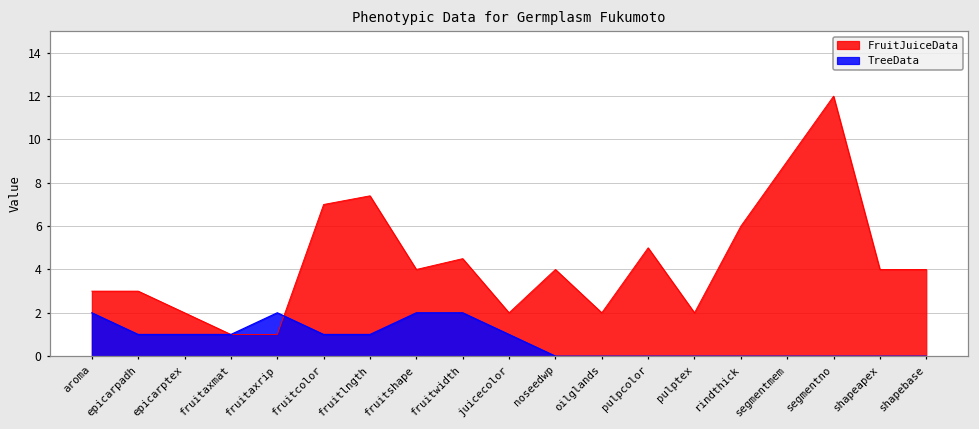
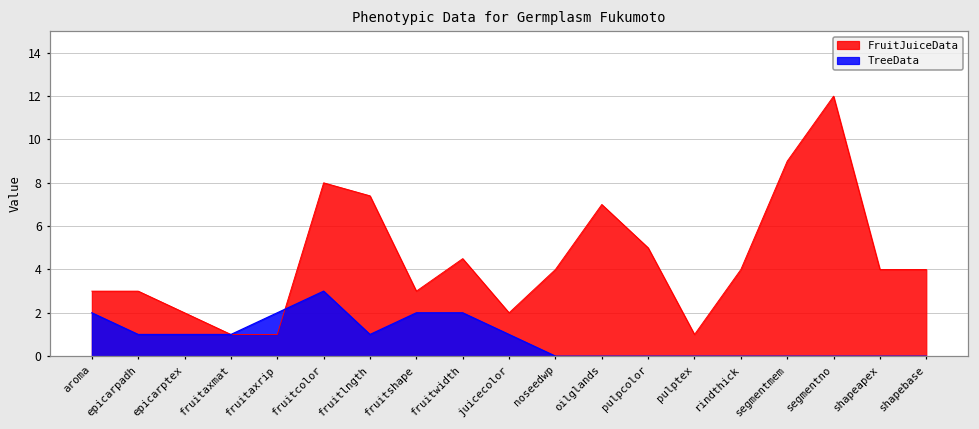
FruitJuiceData, fruitcolor: 7 -> 8
TreeData, fruitcolor: 1 -> 3
FruitJuiceData, fruitshape: 4 -> 3
FruitJuiceData, oilglands: 2 -> 7
FruitJuiceData, pulptex: 2 -> 1
FruitJuiceData, rindthick: 6 -> 4
